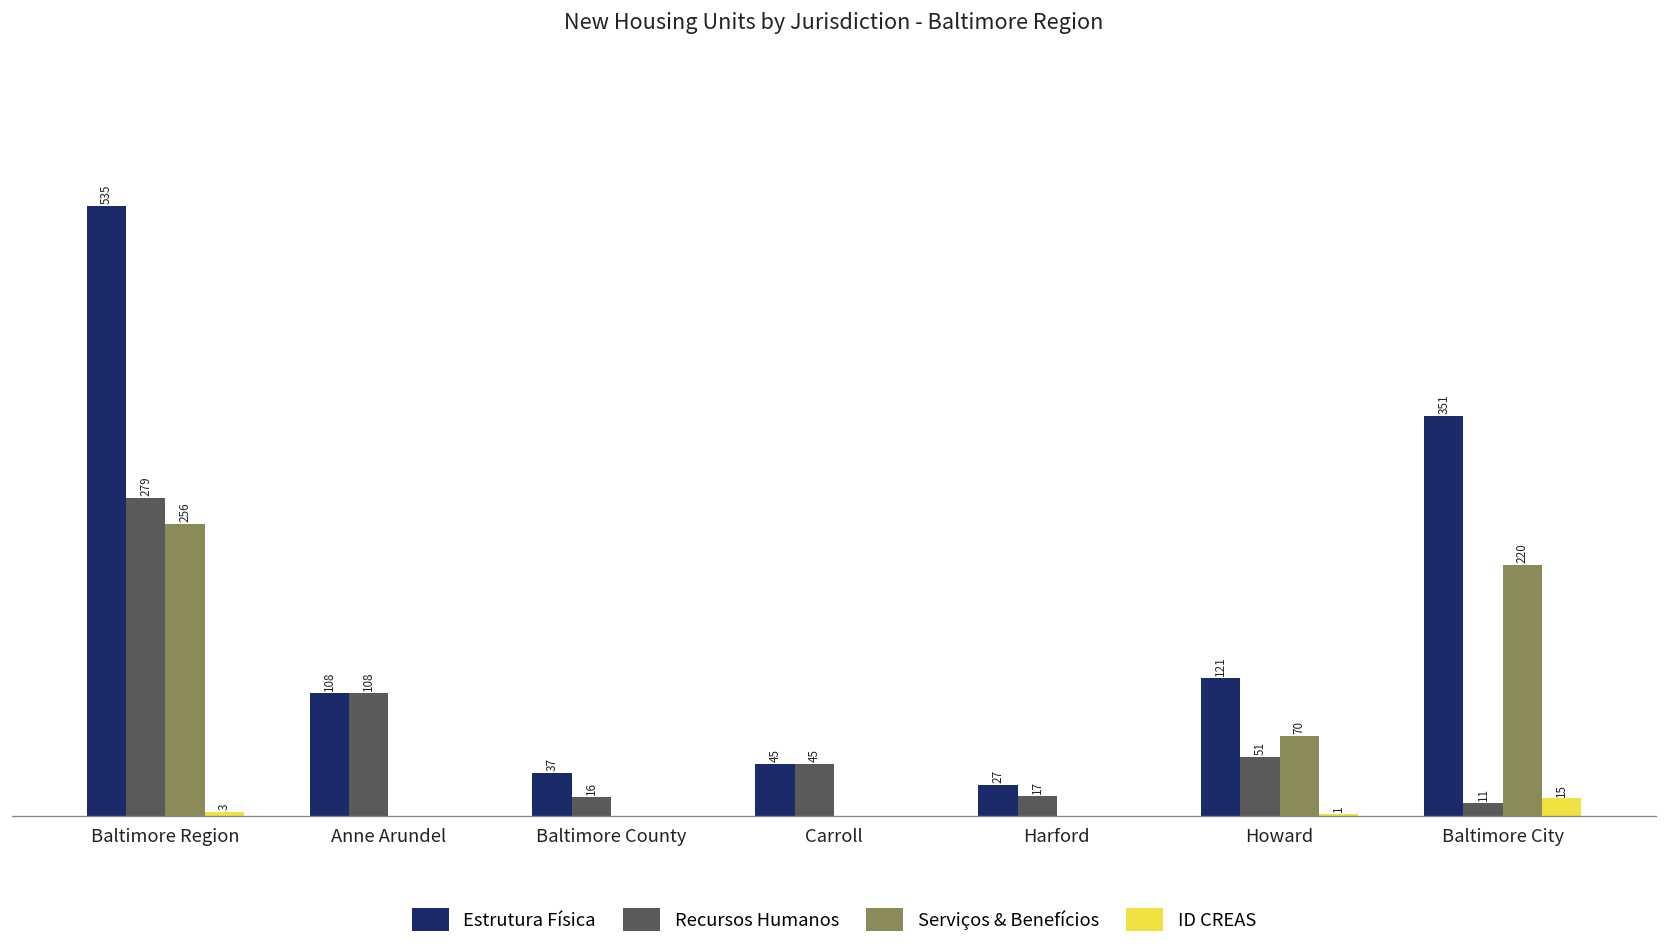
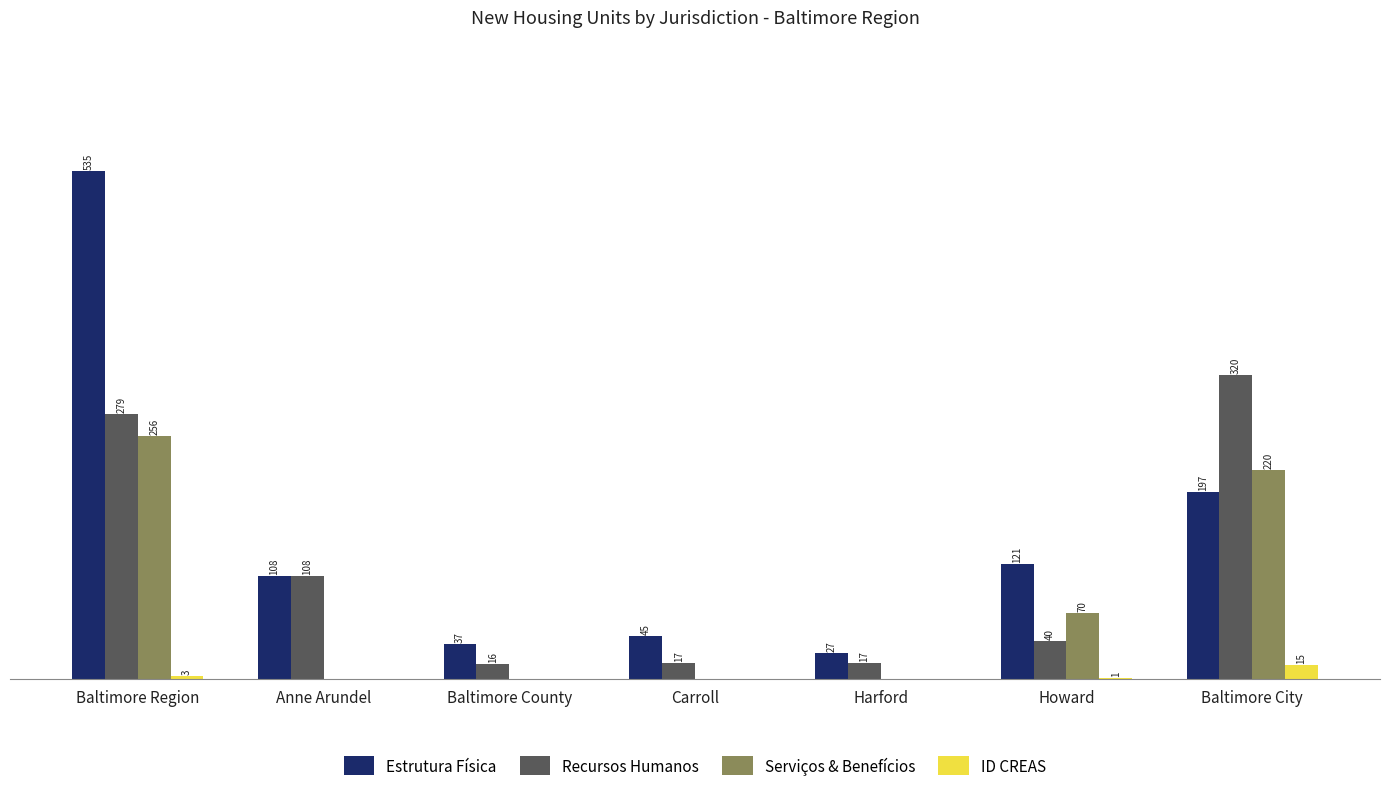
Recursos Humanos, Carroll: 45 -> 17
Recursos Humanos, Howard: 51 -> 40
Estrutura Física, Baltimore City: 351 -> 197
Recursos Humanos, Baltimore City: 11 -> 320
